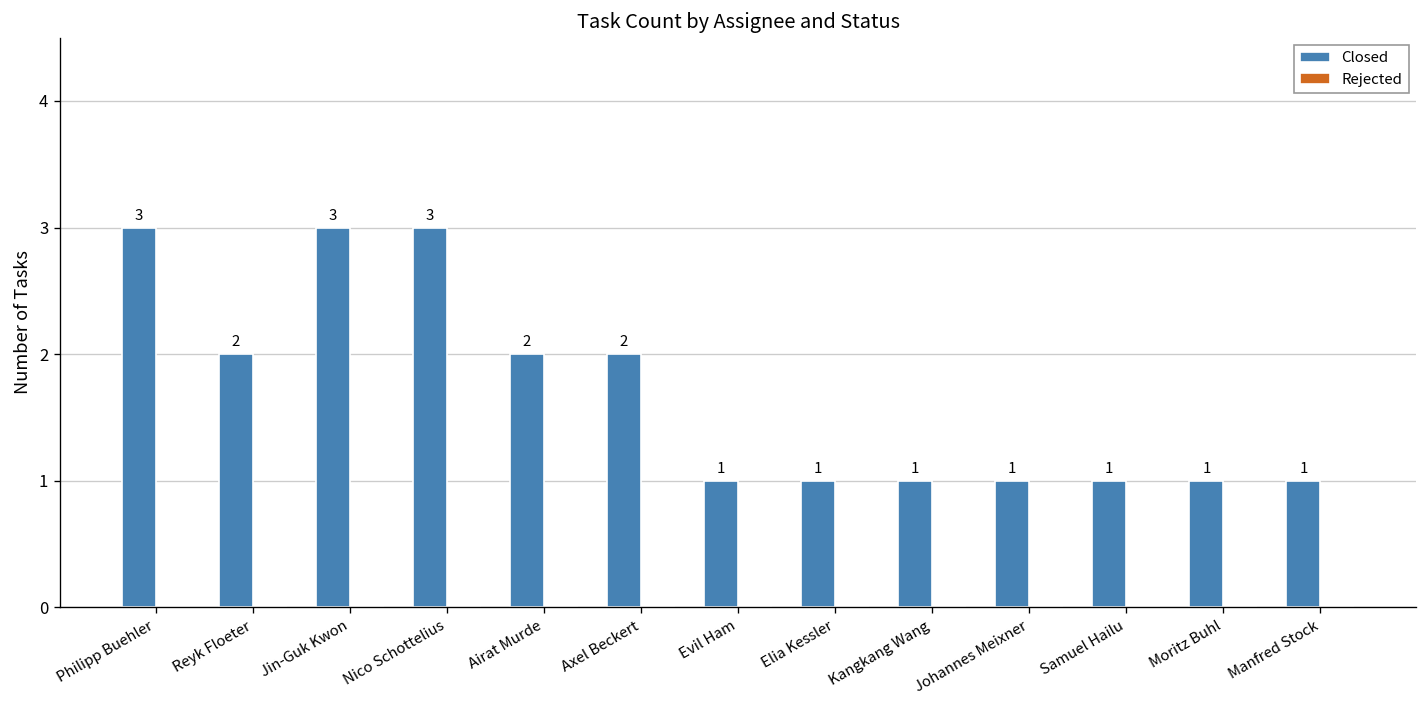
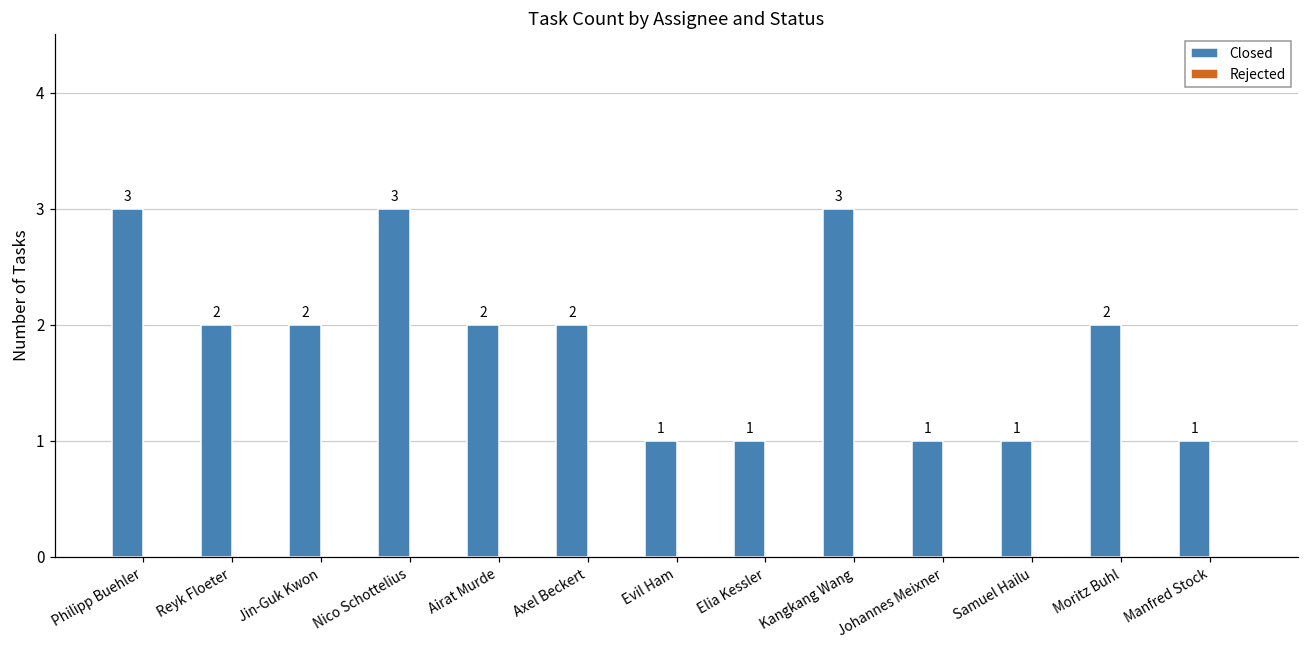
Closed, Jin-Guk Kwon: 3 -> 2
Closed, Kangkang Wang: 1 -> 3
Closed, Moritz Buhl: 1 -> 2
